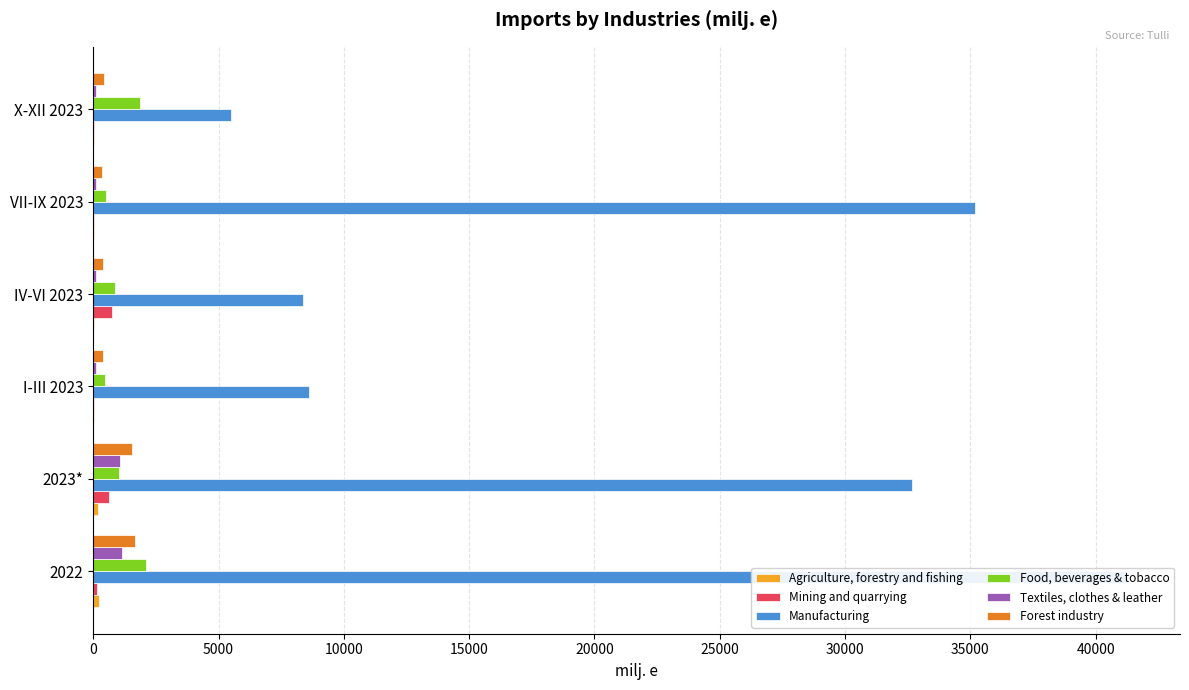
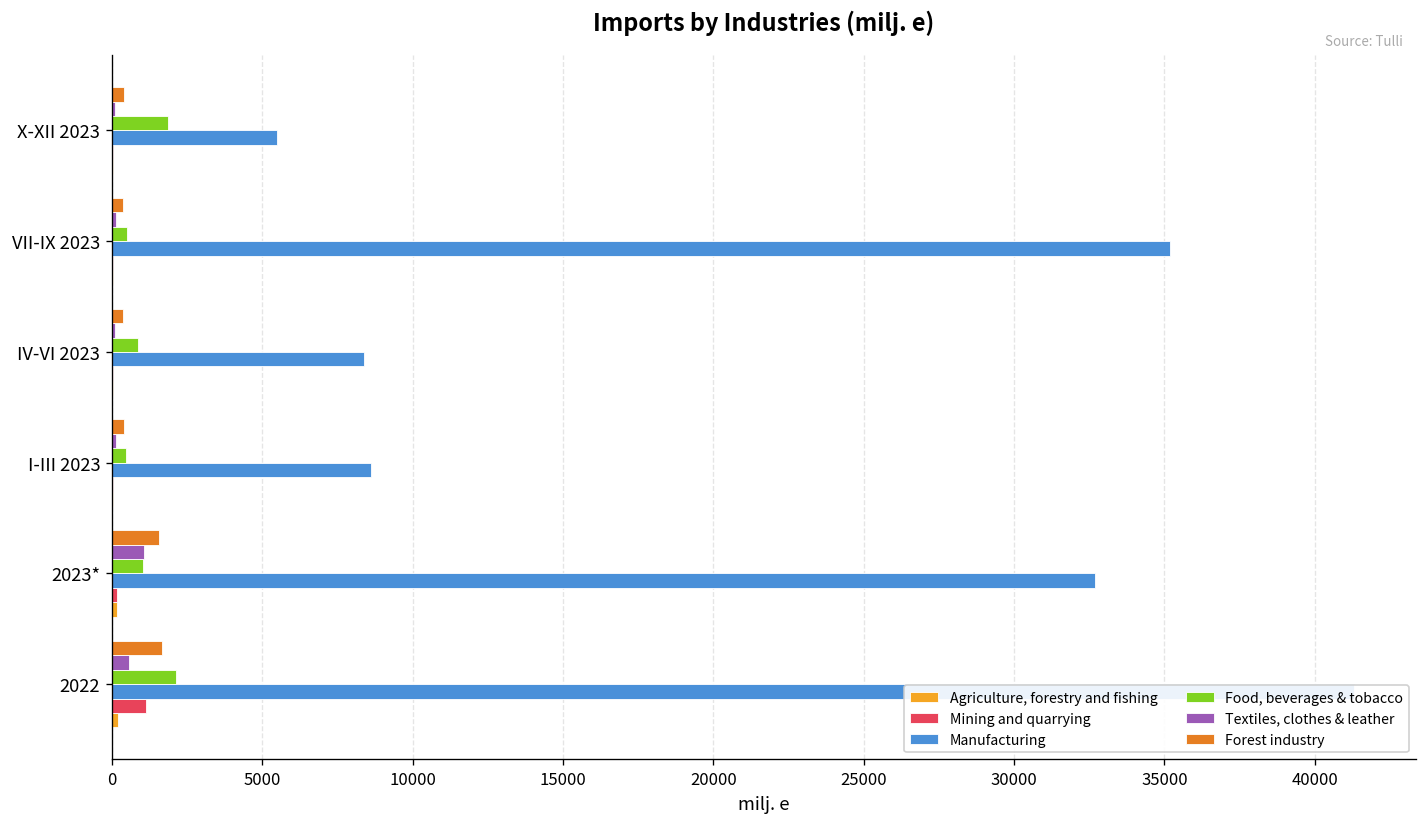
Mining and quarrying, IV-VI 2023: 700 -> 0
Mining and quarrying, 2023*: 600 -> 200
Textiles, clothes & leather, 2022: 1200 -> 600
Mining and quarrying, 2022: 200 -> 1100
